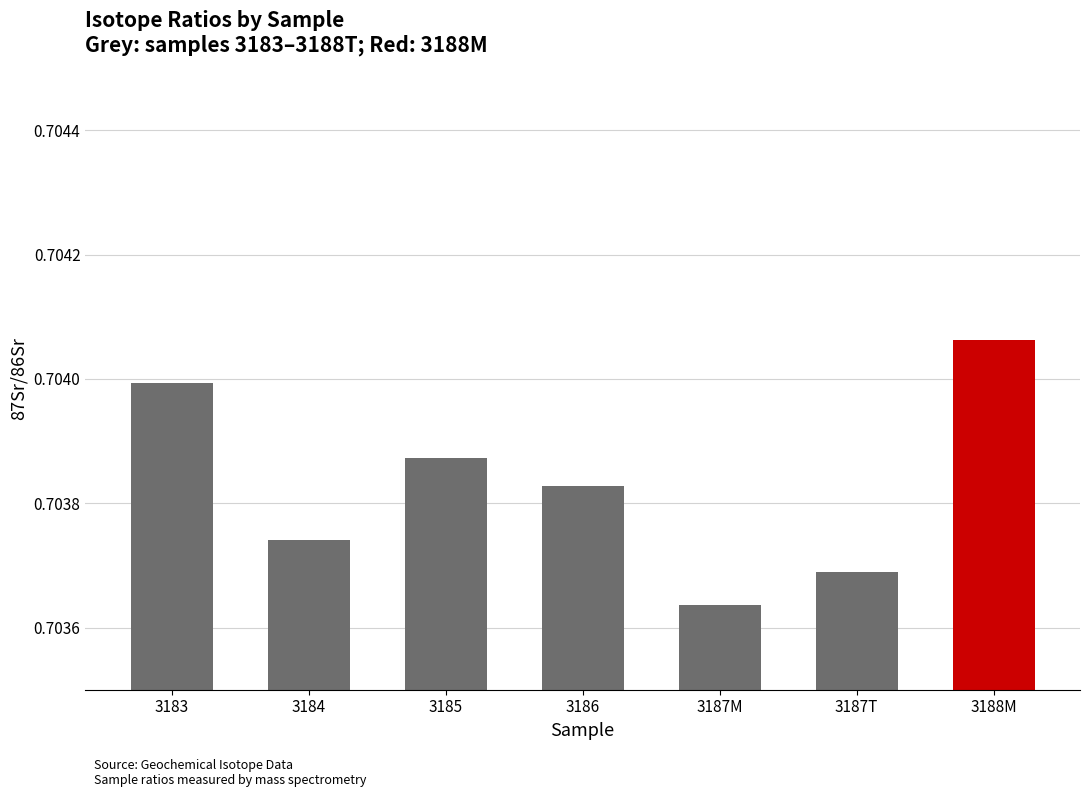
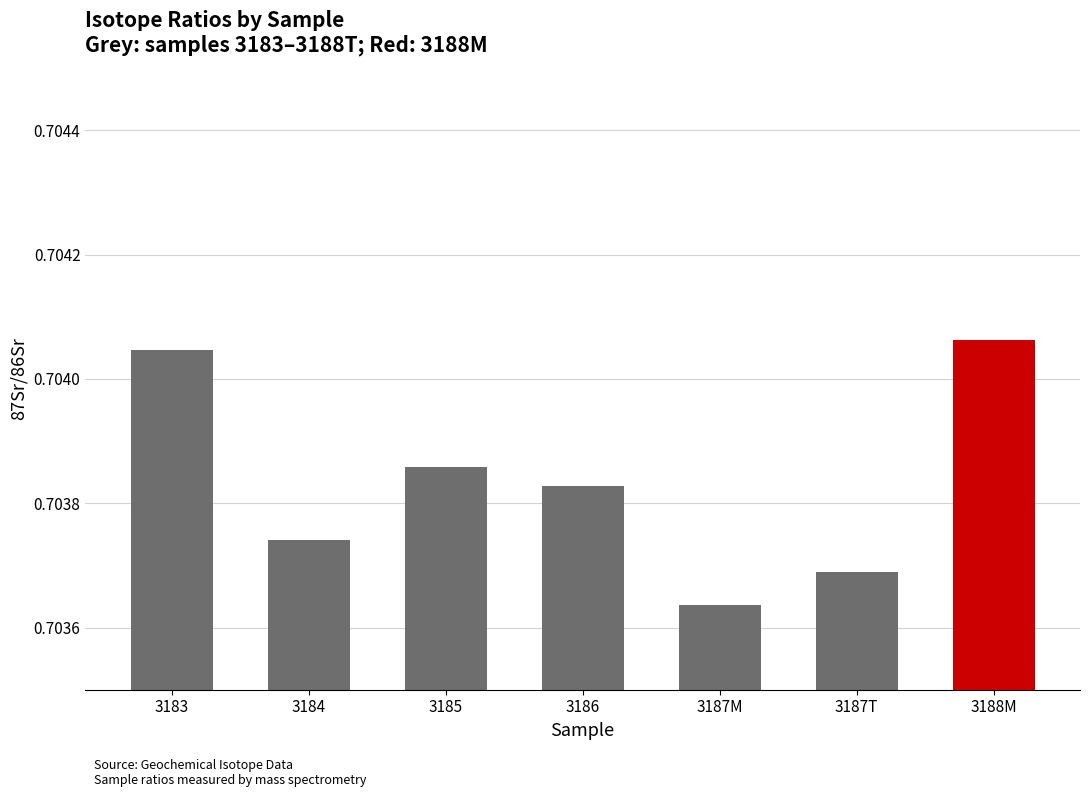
3183: 0.70399 -> 0.70405
3185: 0.70387 -> 0.70386
